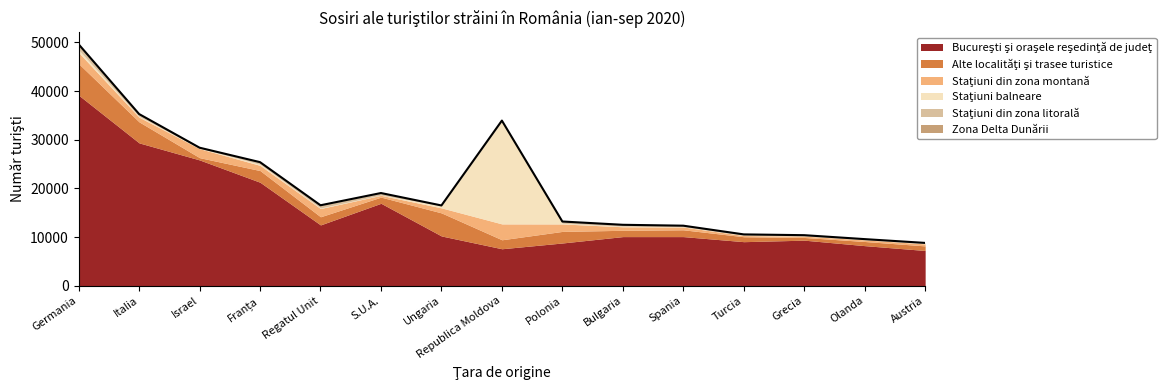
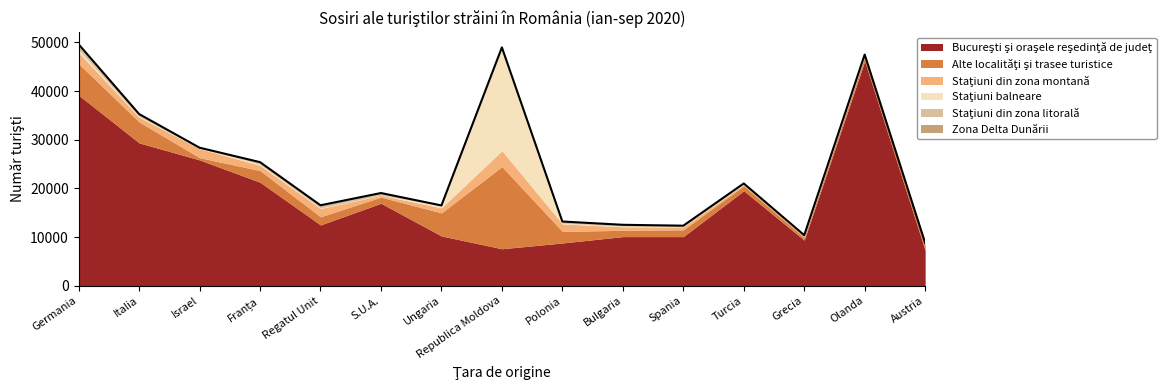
Alte localităţi şi trasee turistice, Republica Moldova: 2000 -> 17000
Bucureşti şi oraşele reşedinţă de judeţ, Turcia: 9000 -> 20000
Bucureşti şi oraşele reşedinţă de judeţ, Olanda: 8000 -> 46000
